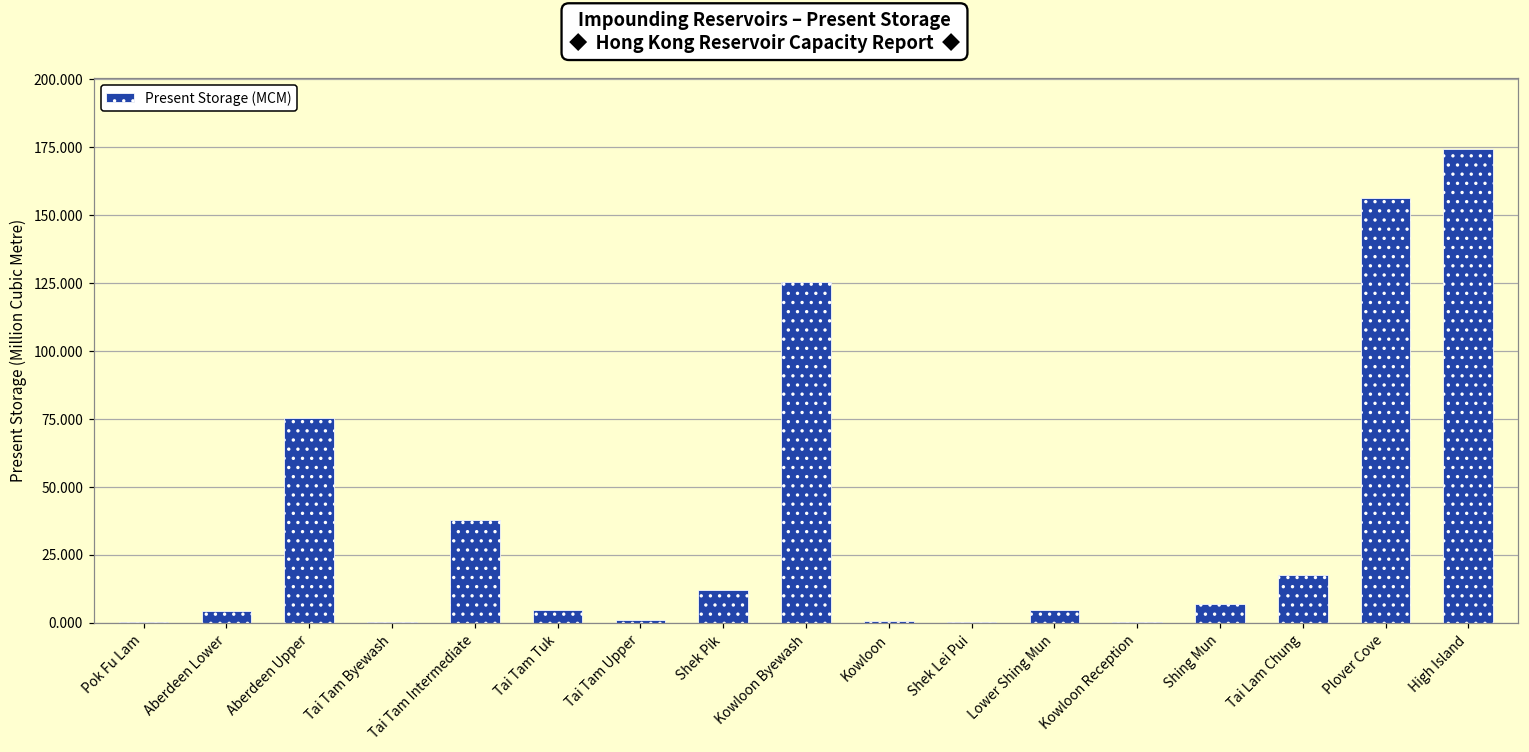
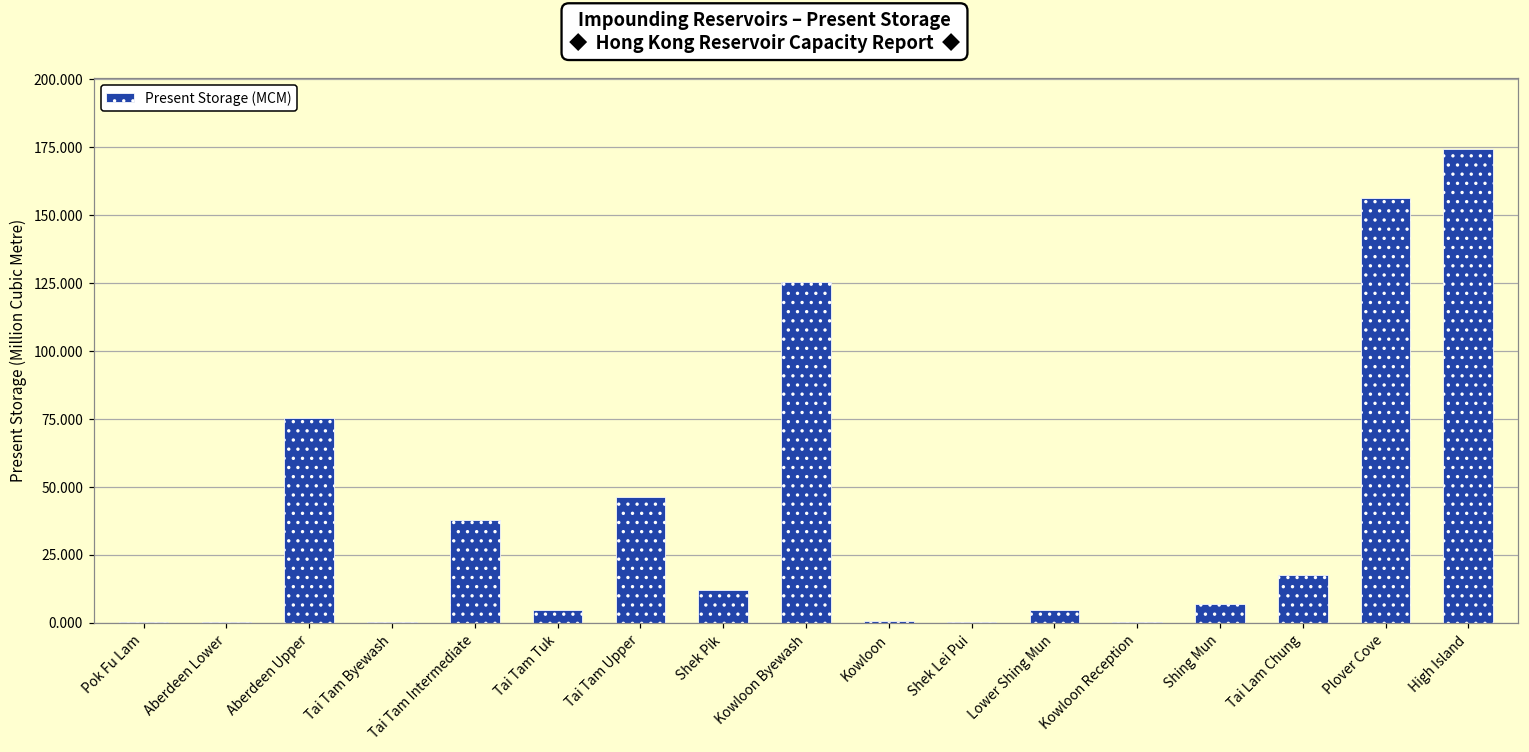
Aberdeen Lower: 4 -> 0
Tai Tam Upper: 1 -> 46
